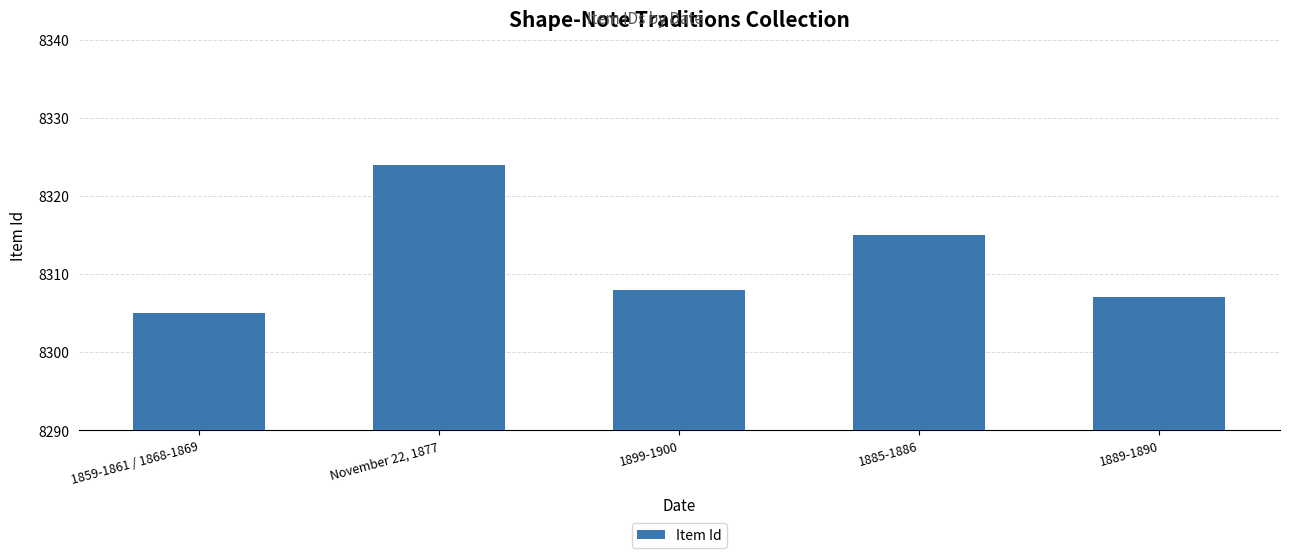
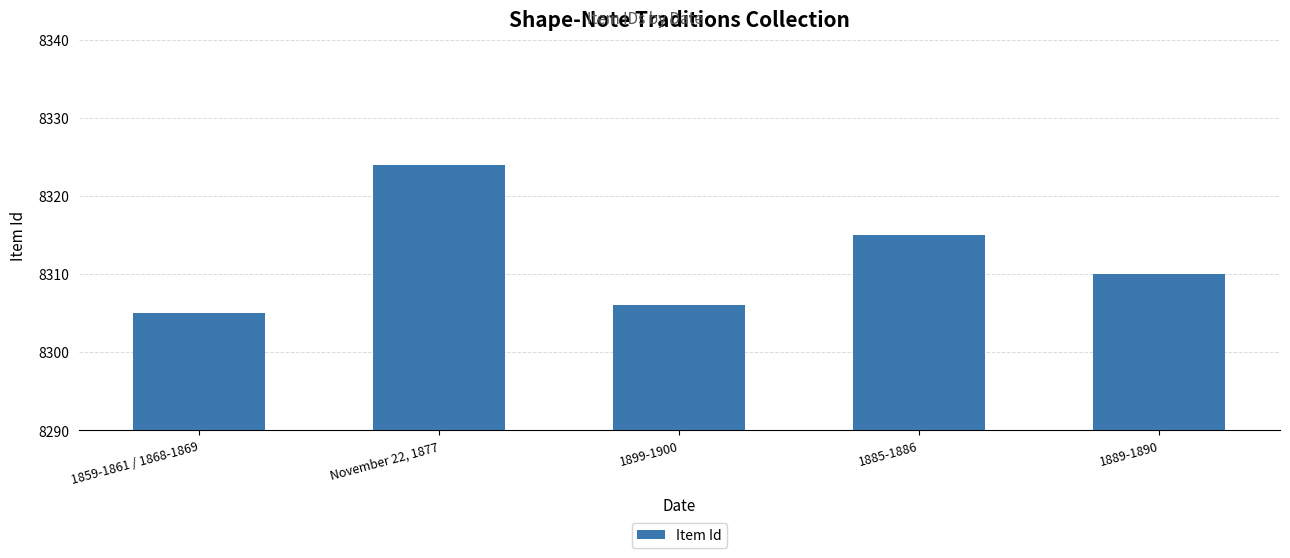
1899-1900: 8308 -> 8306
1889-1890: 8307 -> 8310
